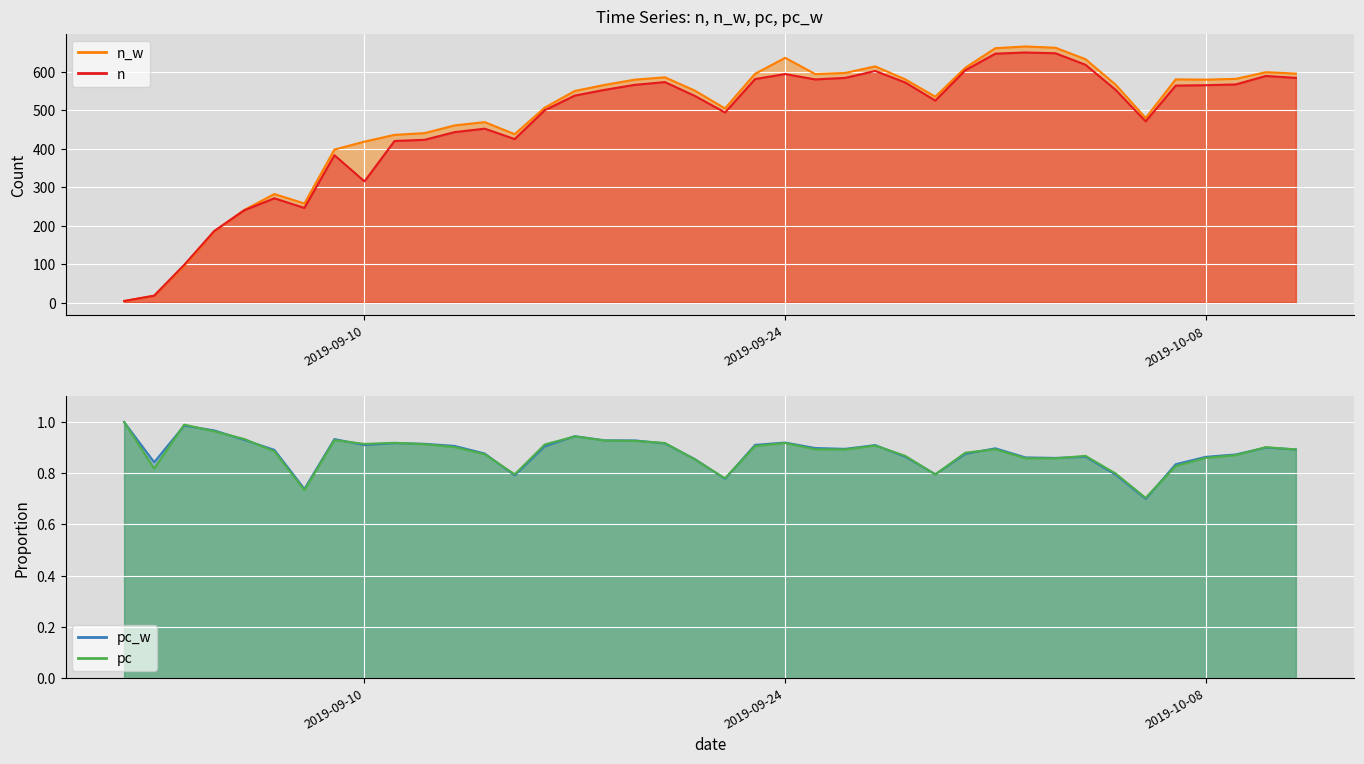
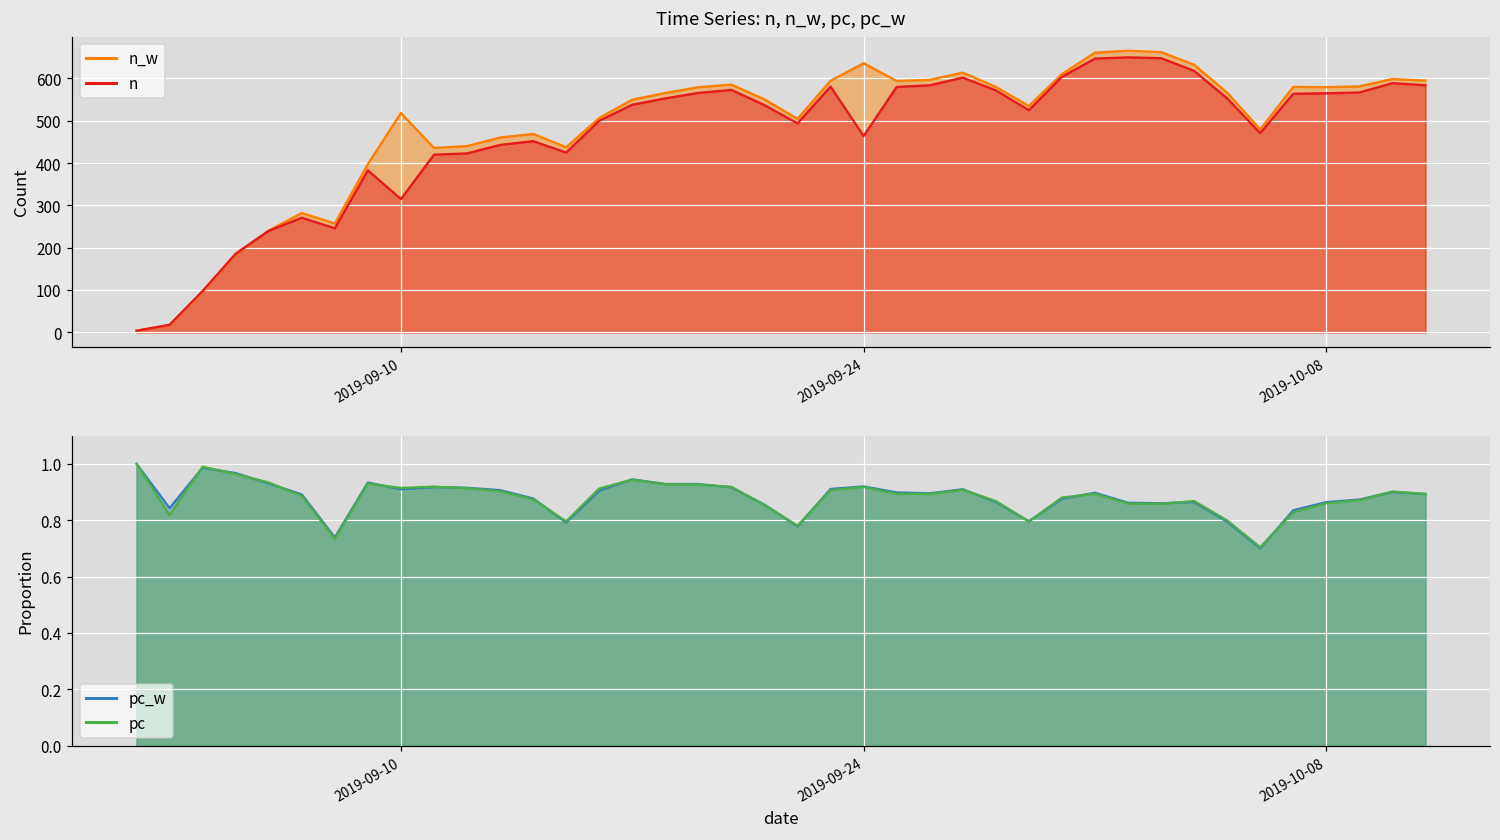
Time Series: n, n_w, pc, pc_w, n_w, 2019-09-10: 420 -> 520
Time Series: n, n_w, pc, pc_w, n, 2019-09-24: 590 -> 460
